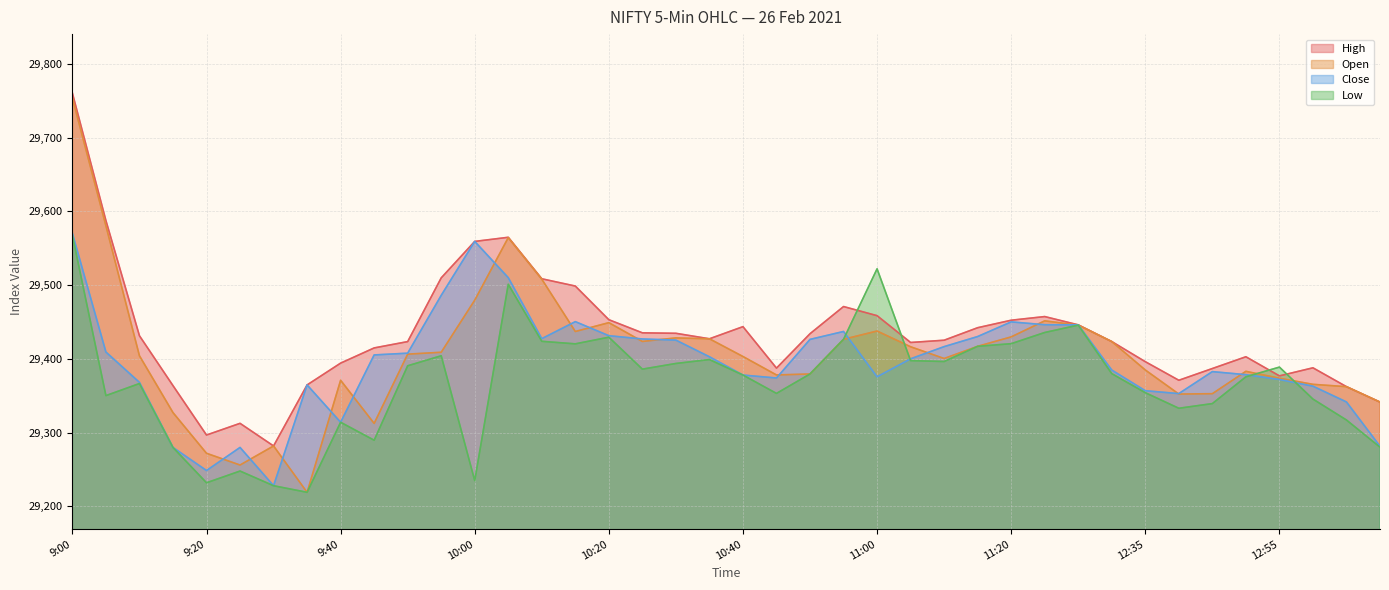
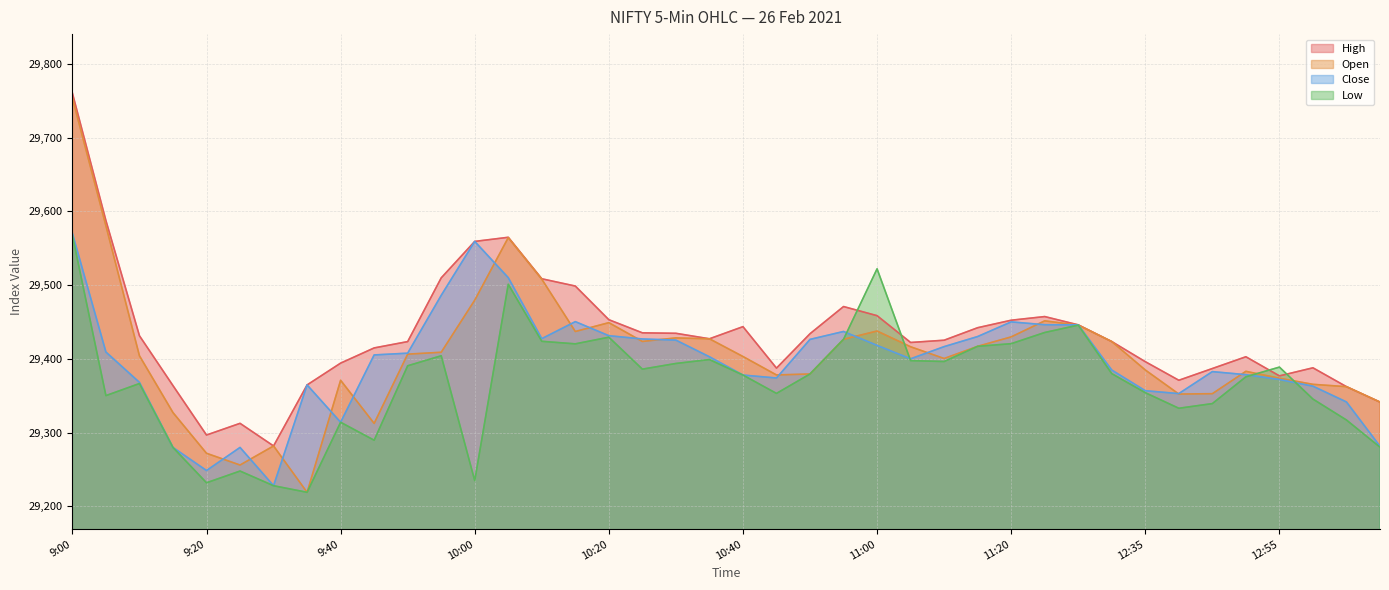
Close, 11:00: 29,380 -> 29,420
